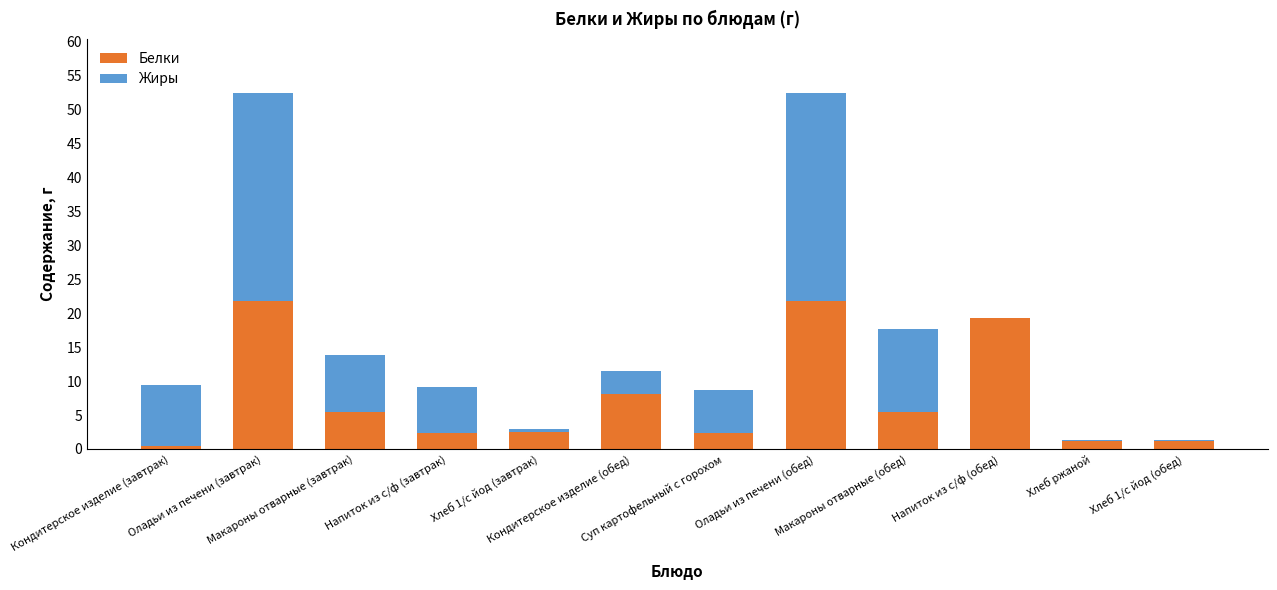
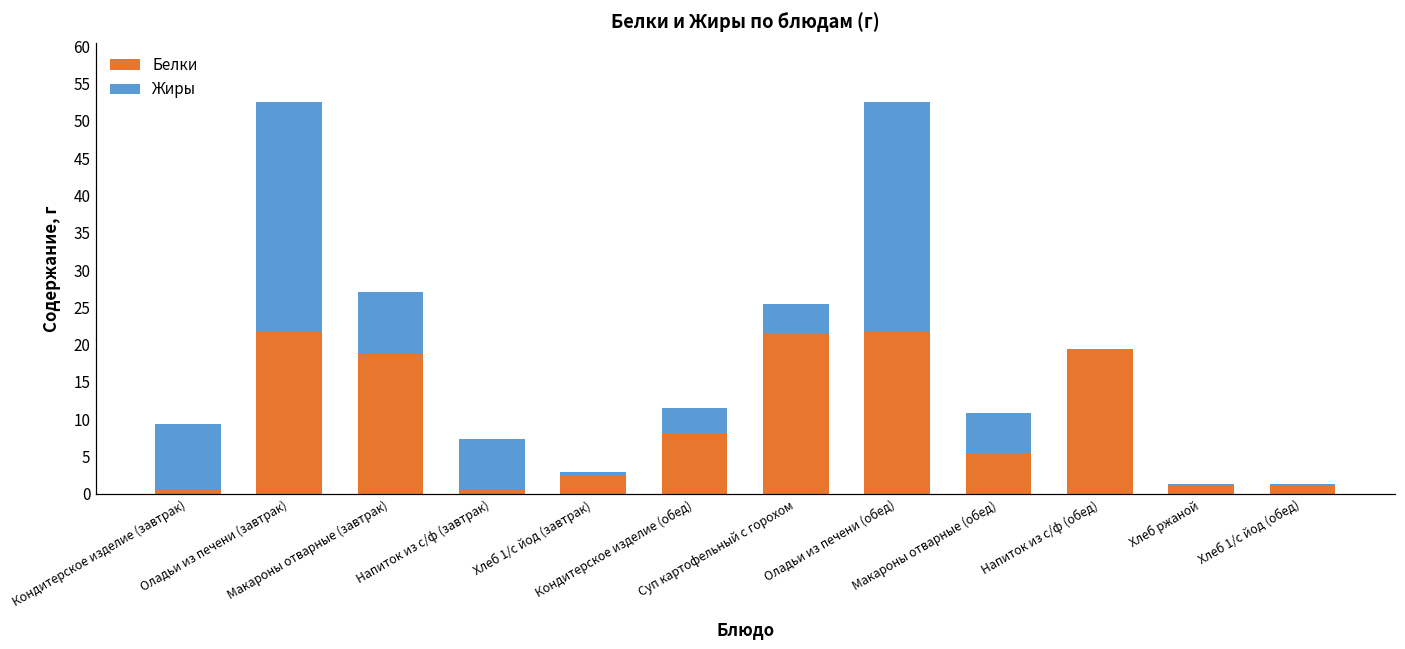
Белки, Макароны отварные (завтрак): 6 -> 19
Белки, Напиток из с/ф (завтрак): 2 -> 1
Белки, Суп картофельный с горохом: 2 -> 22
Жиры, Суп картофельный с горохом: 6 -> 4
Жиры, Макароны отварные (обед): 12 -> 5
